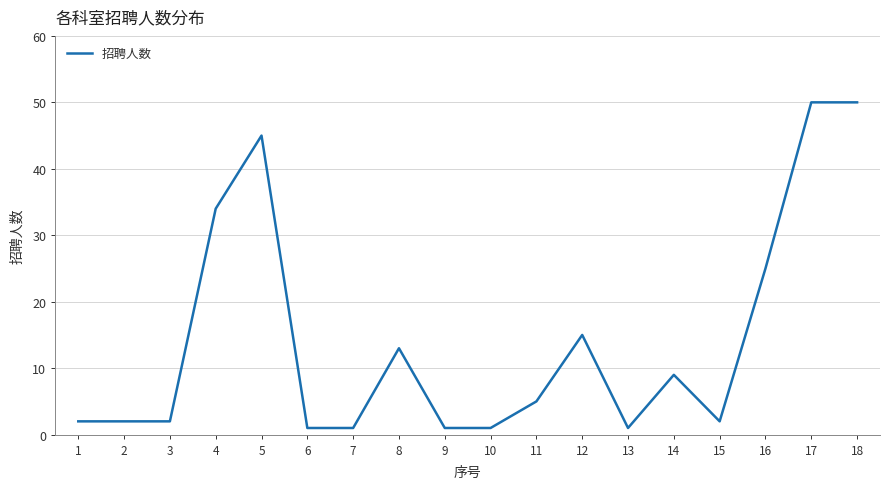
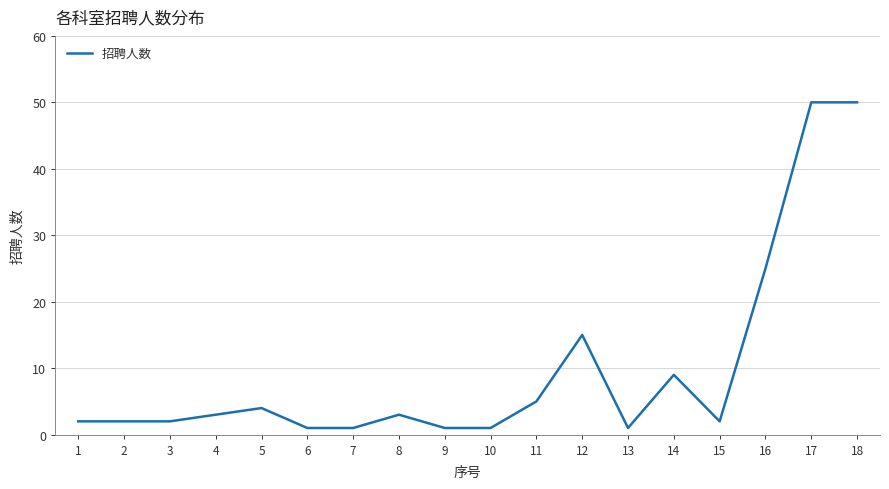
4: 34 -> 3
5: 45 -> 4
8: 13 -> 3
